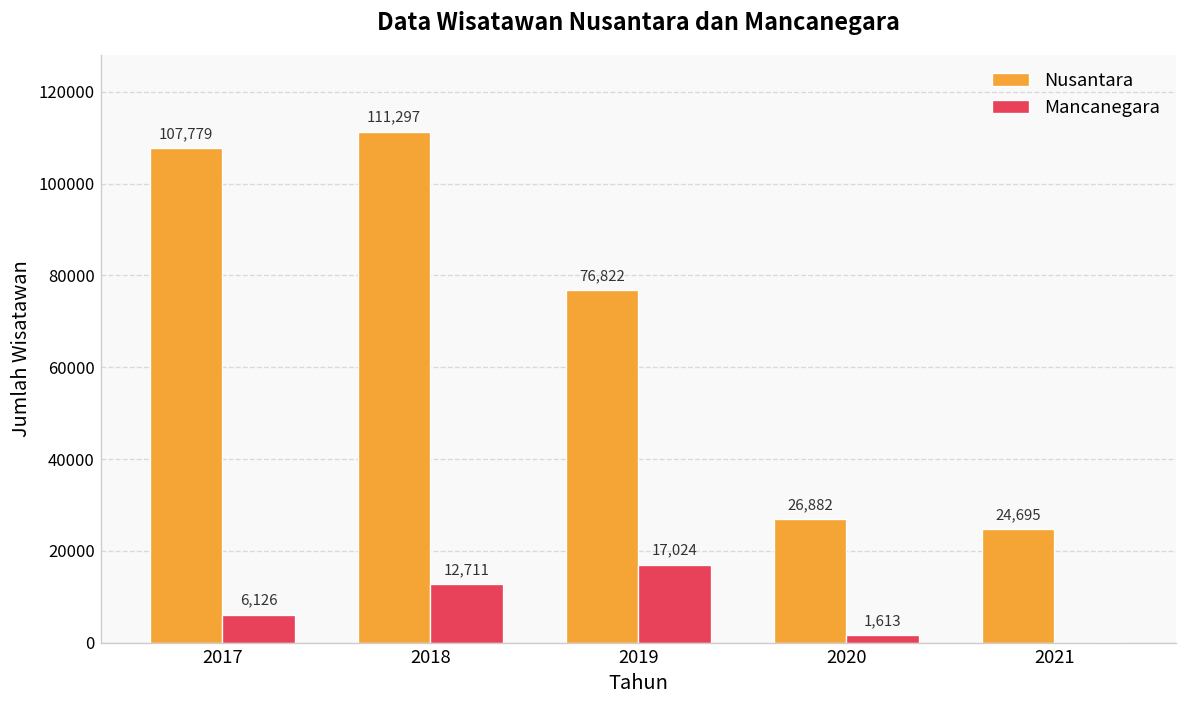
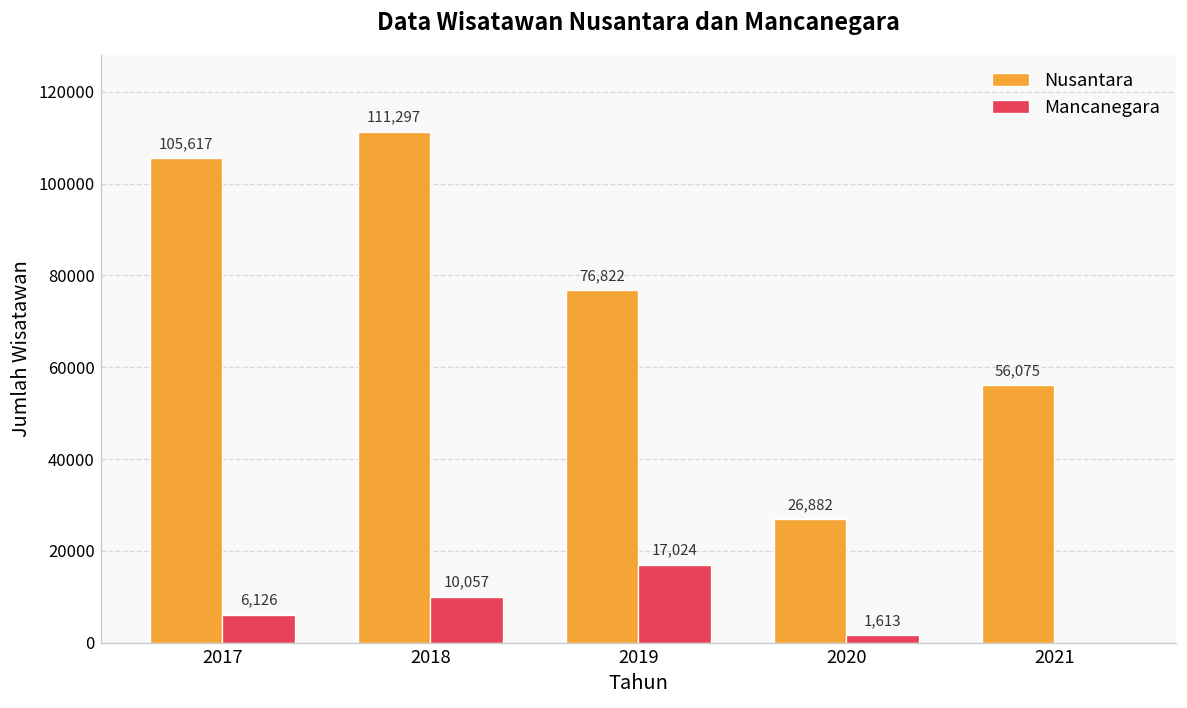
Nusantara, 2017: 107,779 -> 105,617
Mancanegara, 2018: 12,711 -> 10,057
Nusantara, 2021: 24,695 -> 56,075
